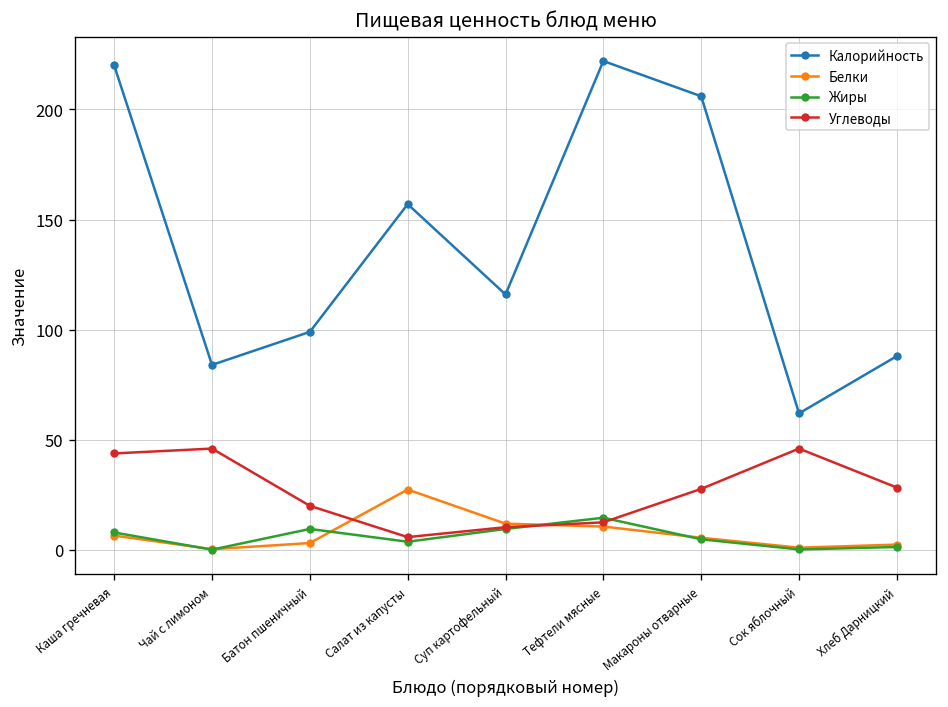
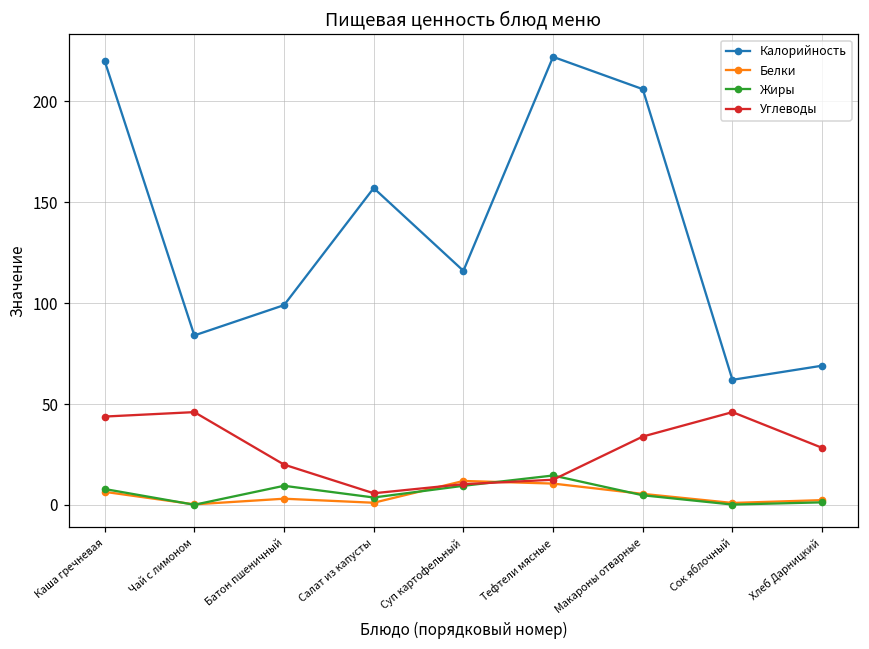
Белки, Салат из капусты: 27 -> 1
Углеводы, Макароны отварные: 28 -> 34
Калорийность, Хлеб Дарницкий: 88 -> 69
